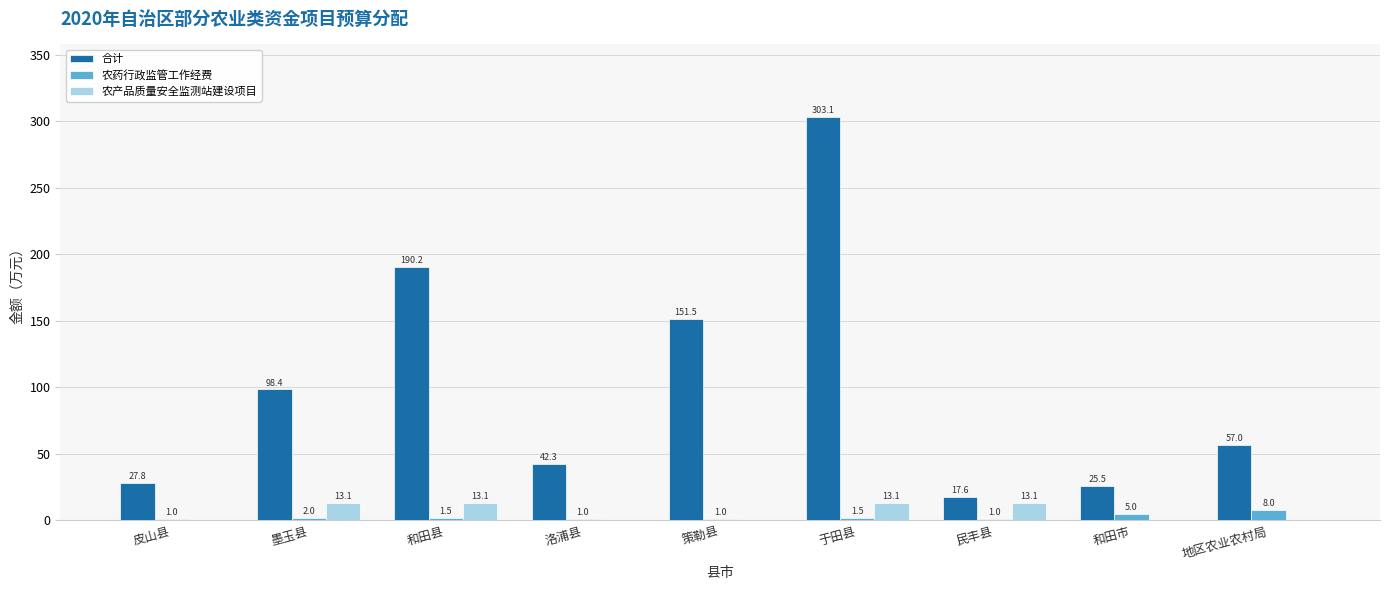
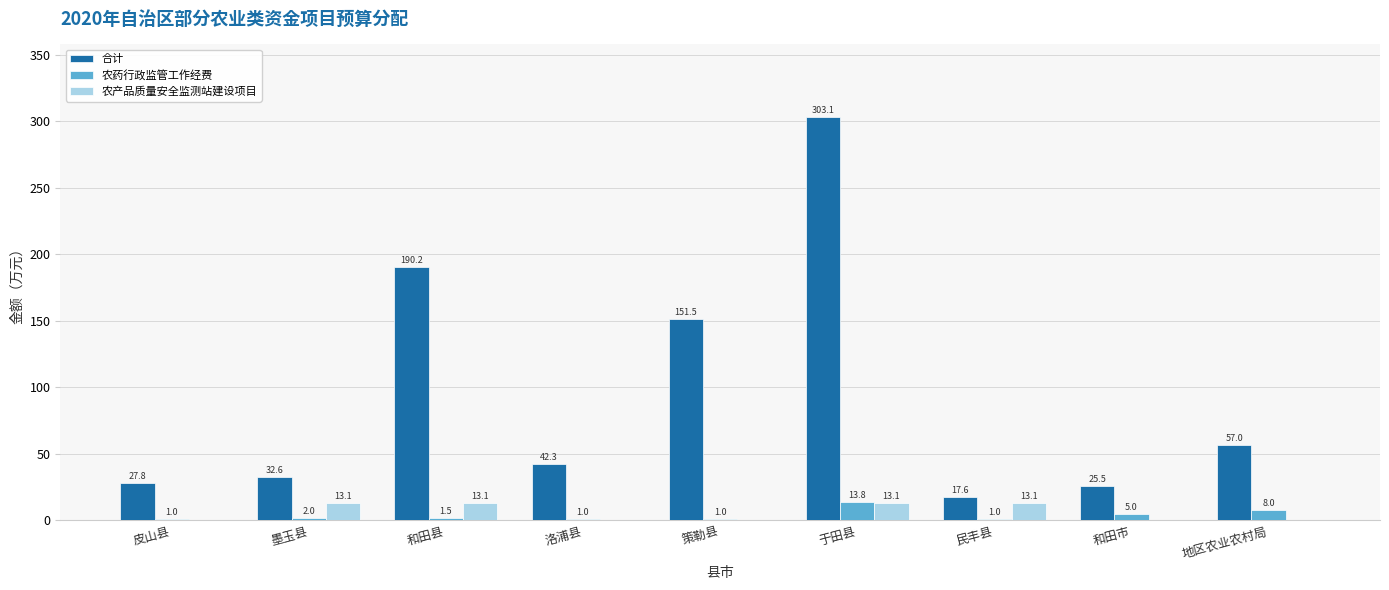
合计, 墨玉县: 98.4 -> 32.6
农药行政监管工作经费, 于田县: 1.5 -> 13.8
